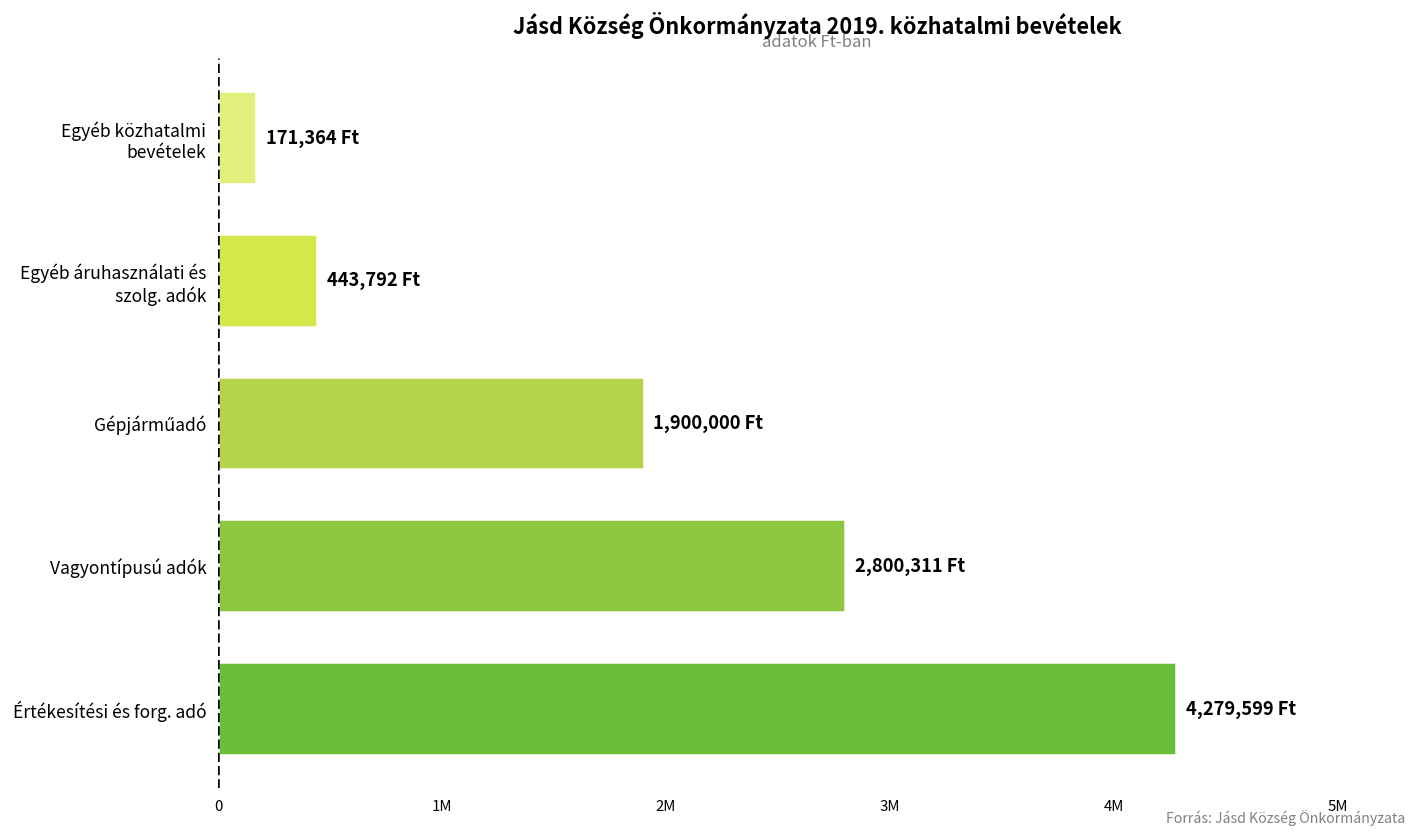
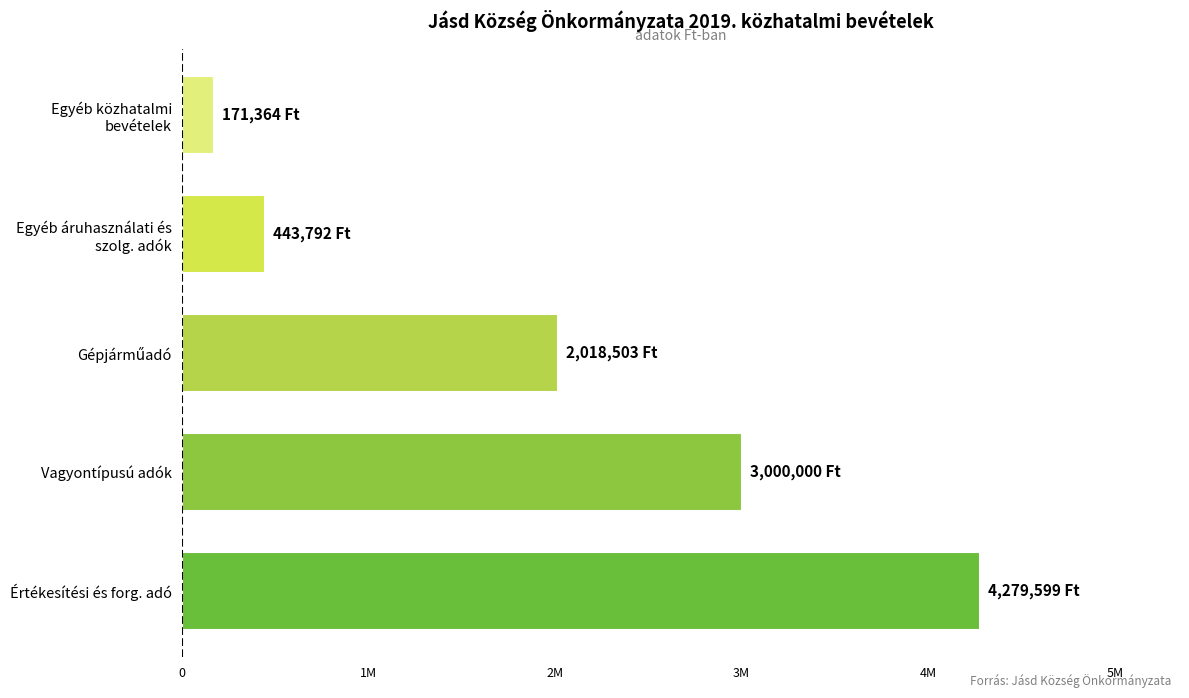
Gépjárműadó: 1,900,000 -> 2,018,503
Vagyontípusú adók: 2,800,311 -> 3,000,000
